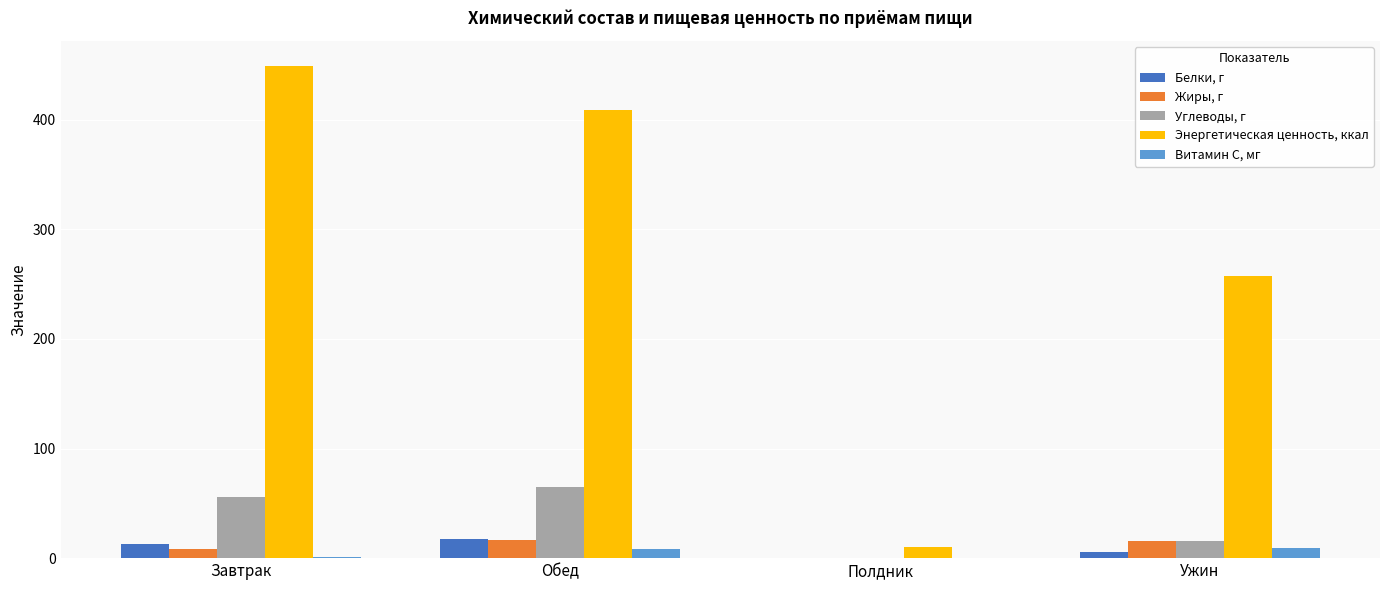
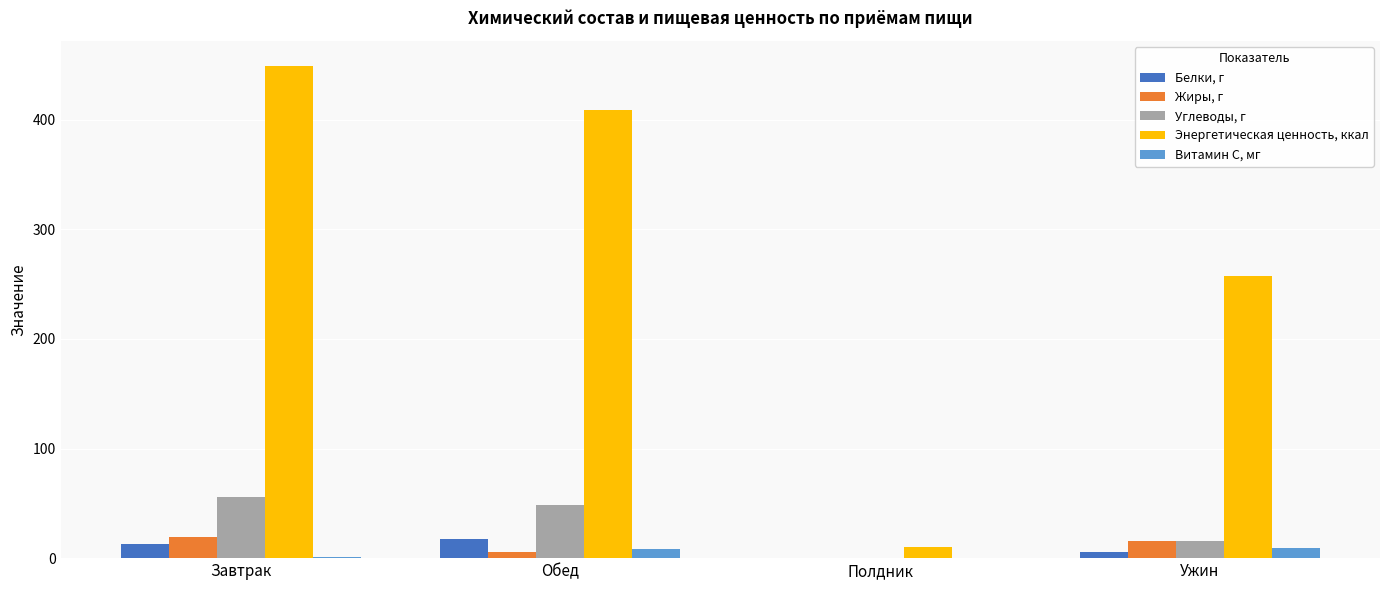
Жиры, г, Завтрак: 8 -> 19
Жиры, г, Обед: 16 -> 6
Углеводы, г, Обед: 65 -> 48
